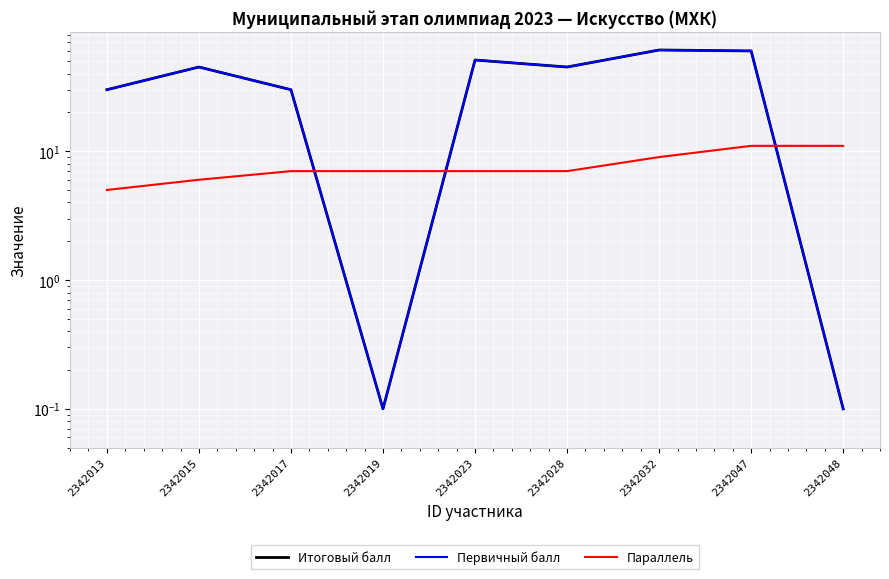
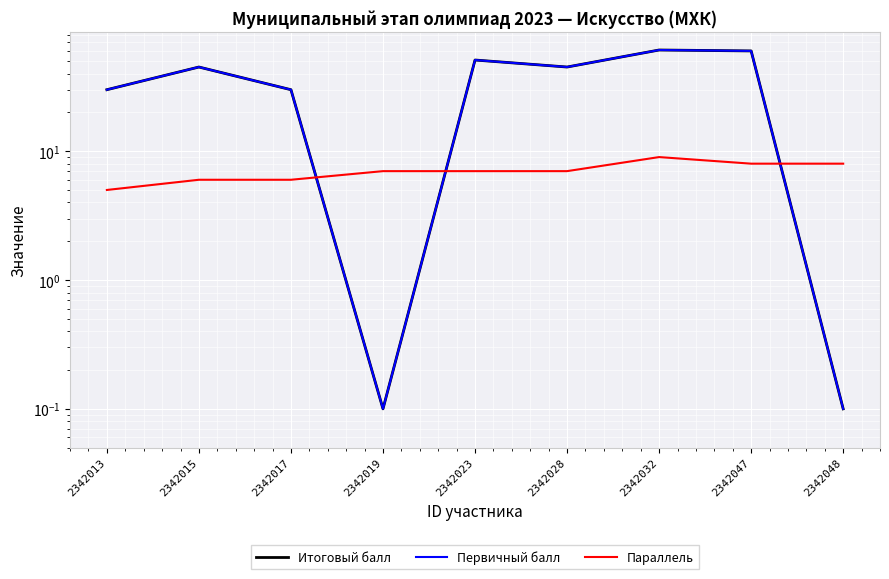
Параллель, 2342017: 7 -> 6
Параллель, 2342047: 11 -> 8
Параллель, 2342048: 11 -> 8
